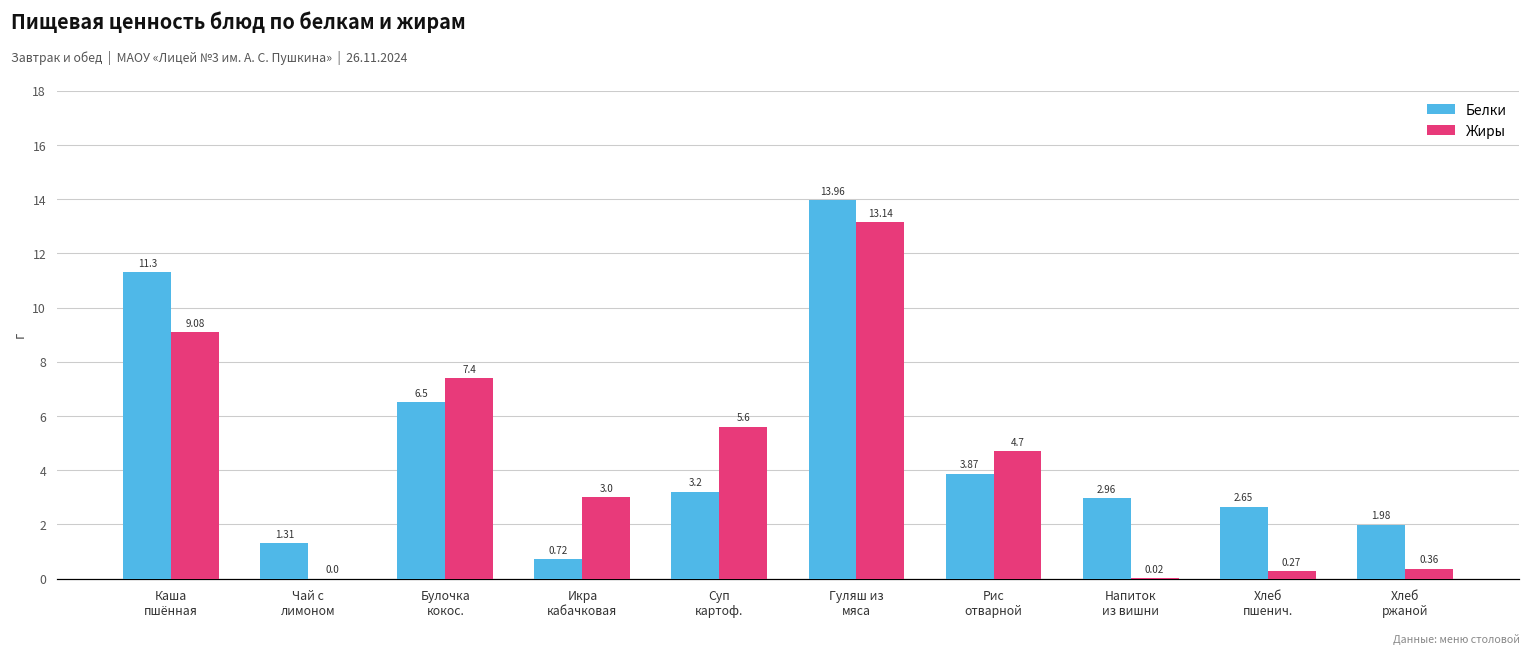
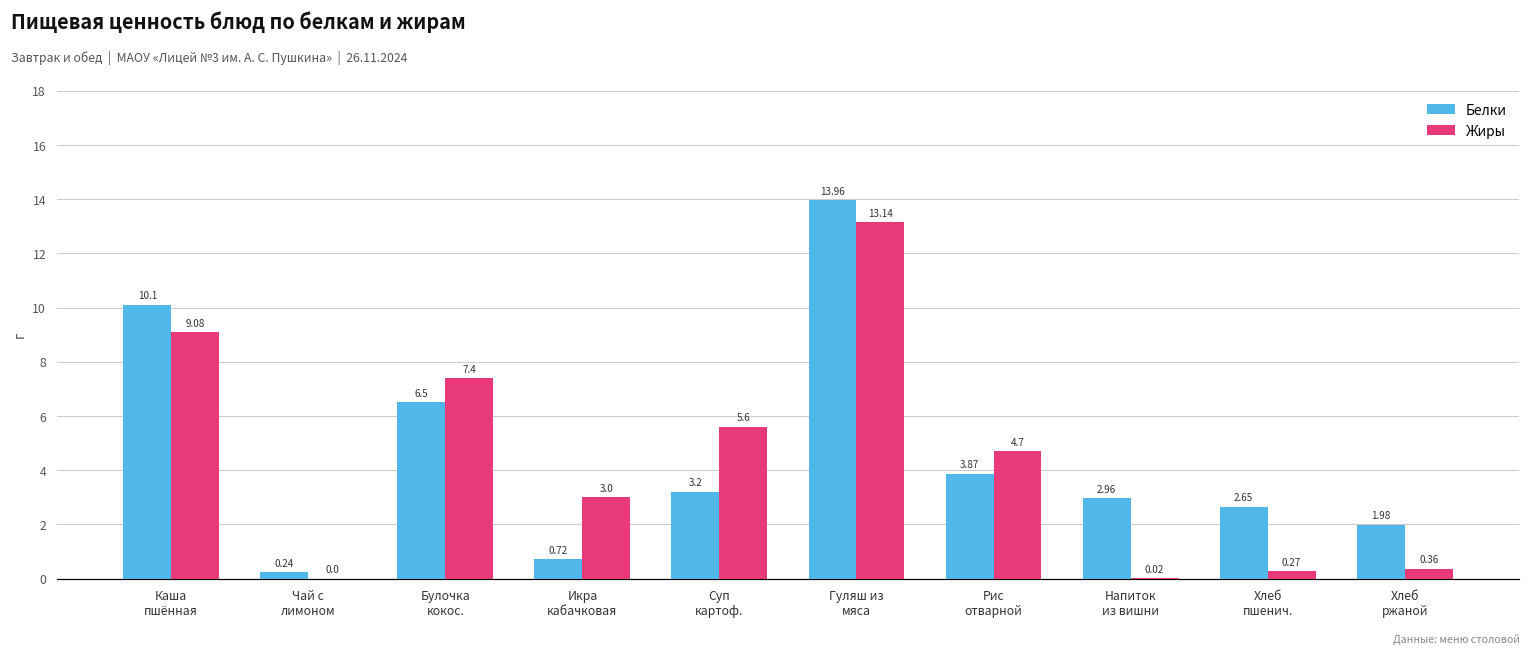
Белки, Каша пшённая: 11.3 -> 10.1
Белки, Чай с лимоном: 1.31 -> 0.24
